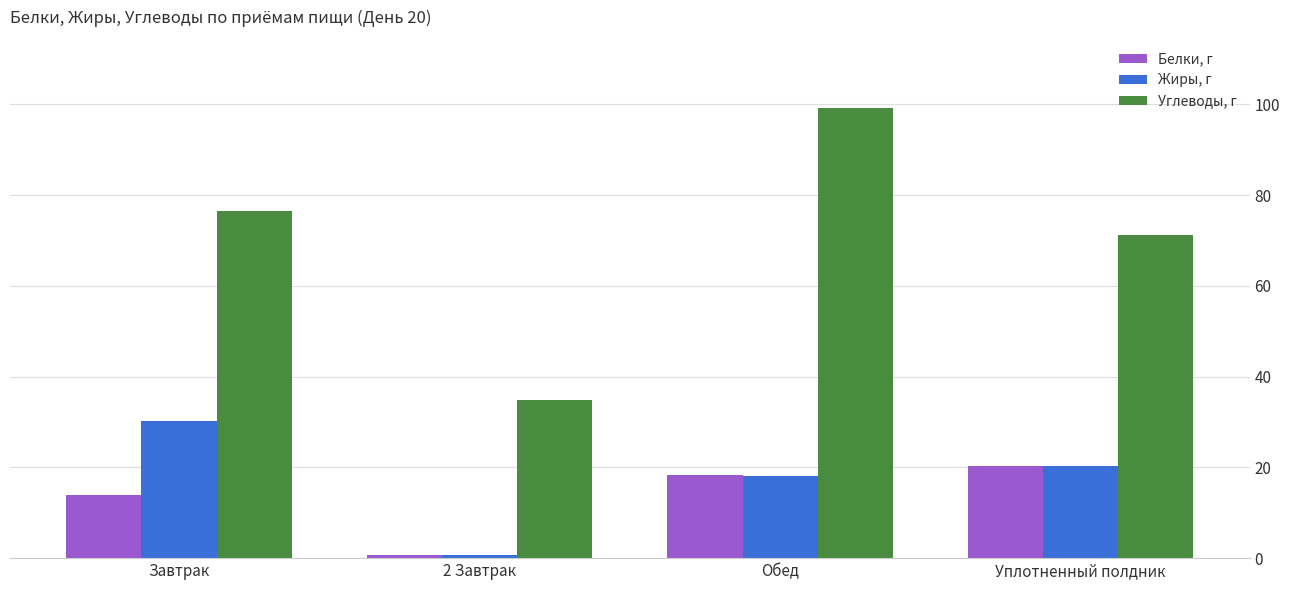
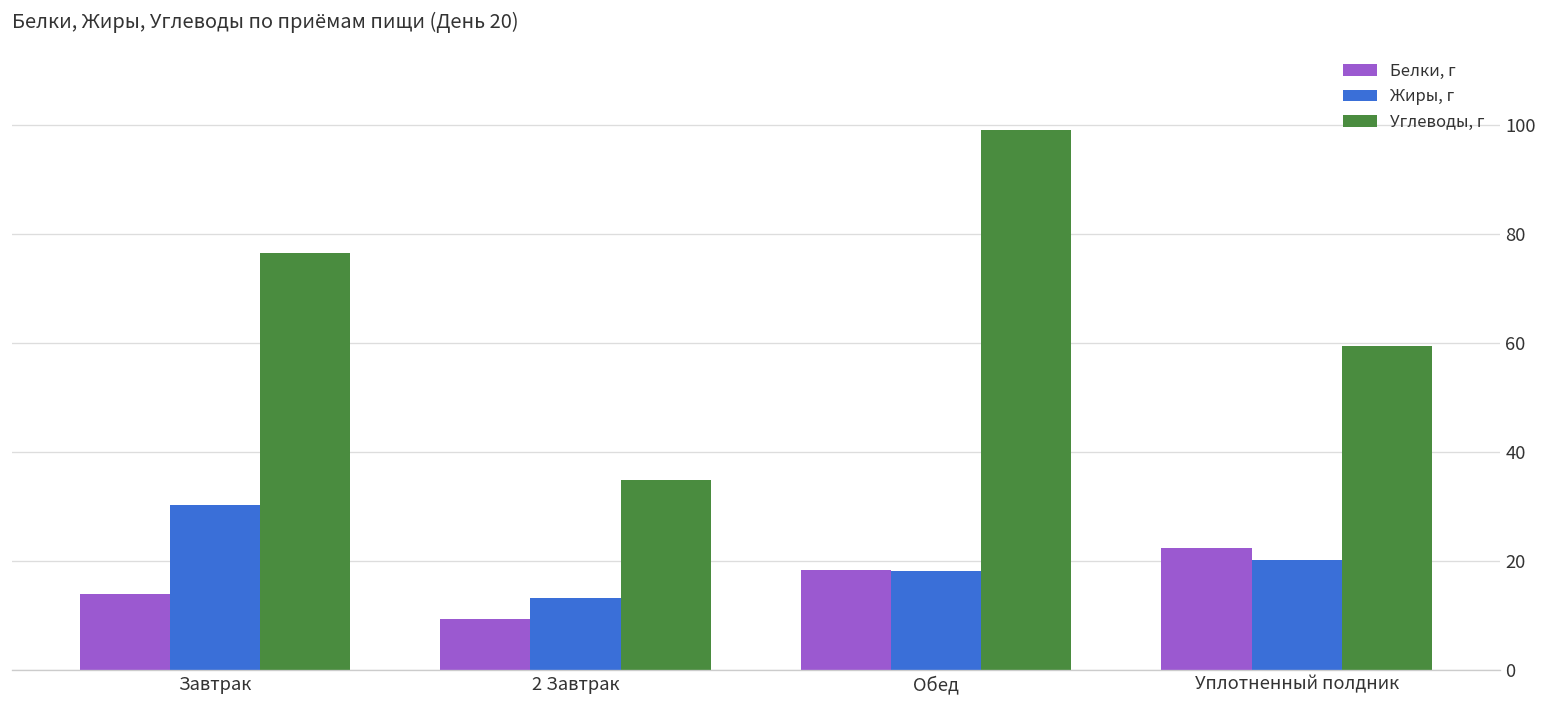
Белки, г, 2 Завтрак: 1 -> 9
Жиры, г, 2 Завтрак: 1 -> 13
Белки, г, Уплотненный полдник: 20 -> 22
Углеводы, г, Уплотненный полдник: 71 -> 59
